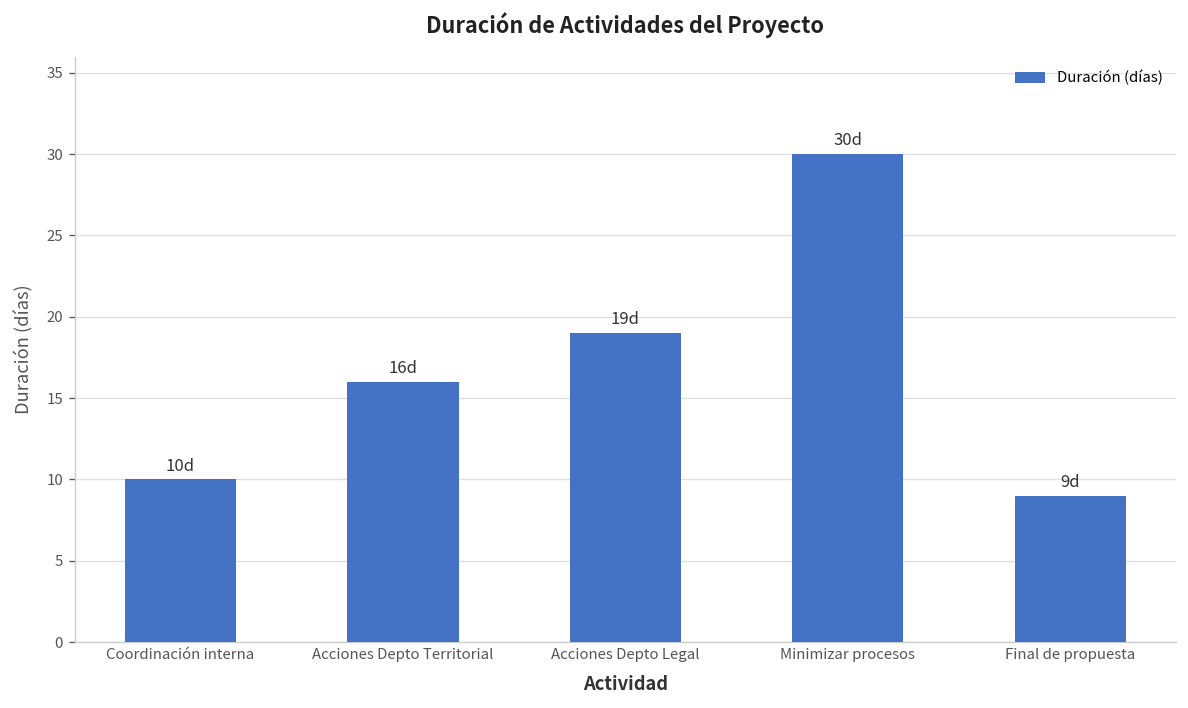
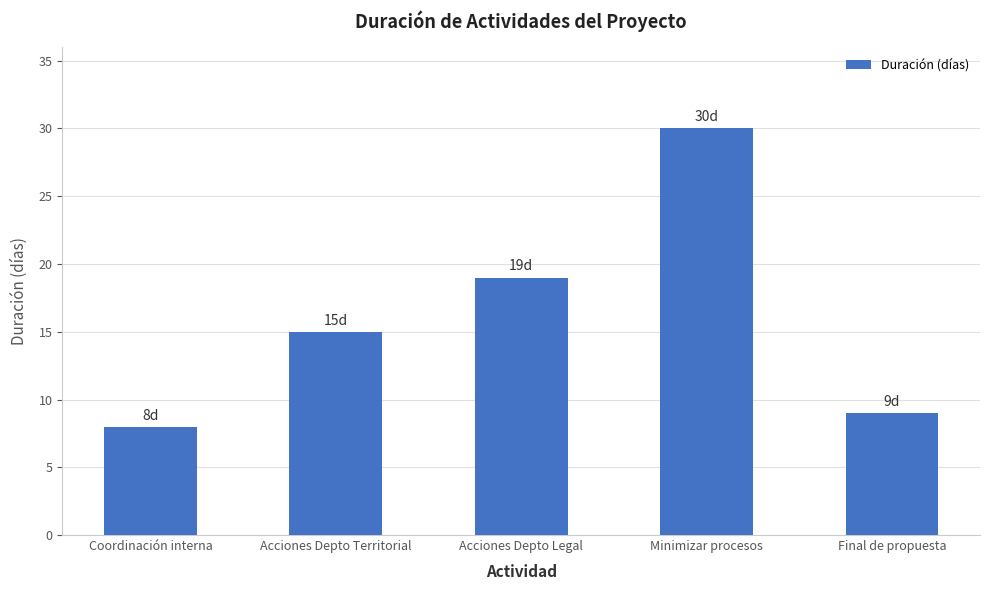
Coordinación interna: 10d -> 8d
Acciones Depto Territorial: 16d -> 15d
